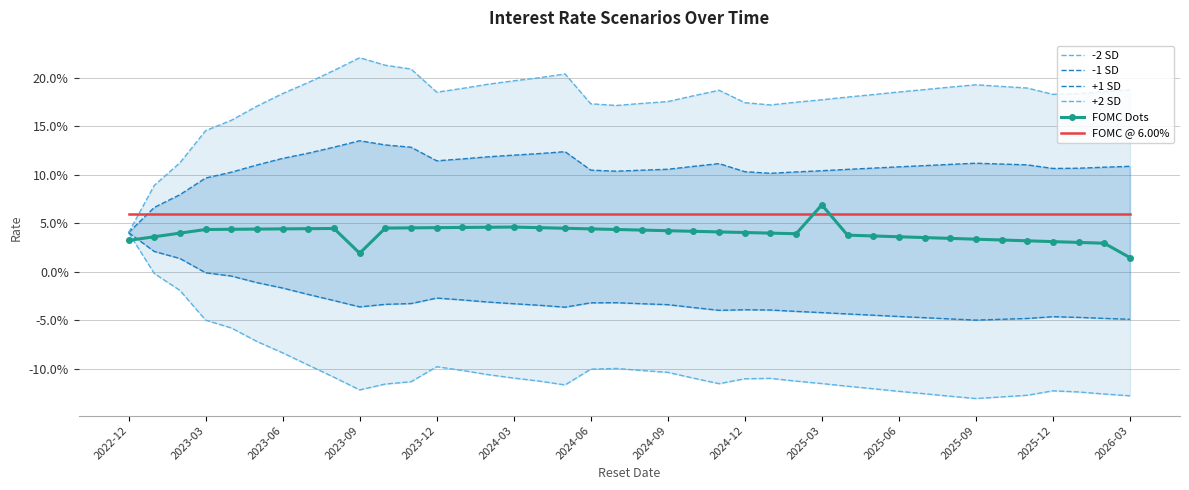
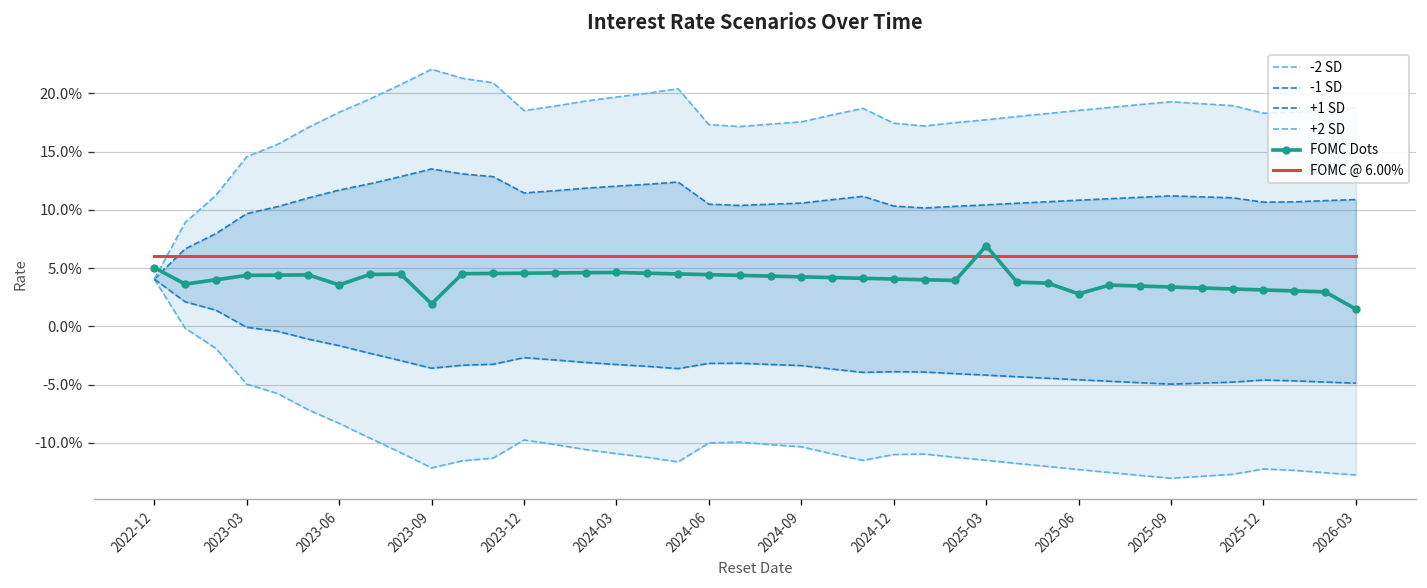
FOMC Dots, 2022-12: 3% -> 5%
FOMC Dots, 2023-06: 4.4% -> 3.6%
FOMC Dots, 2025-06: 4% -> 3%
